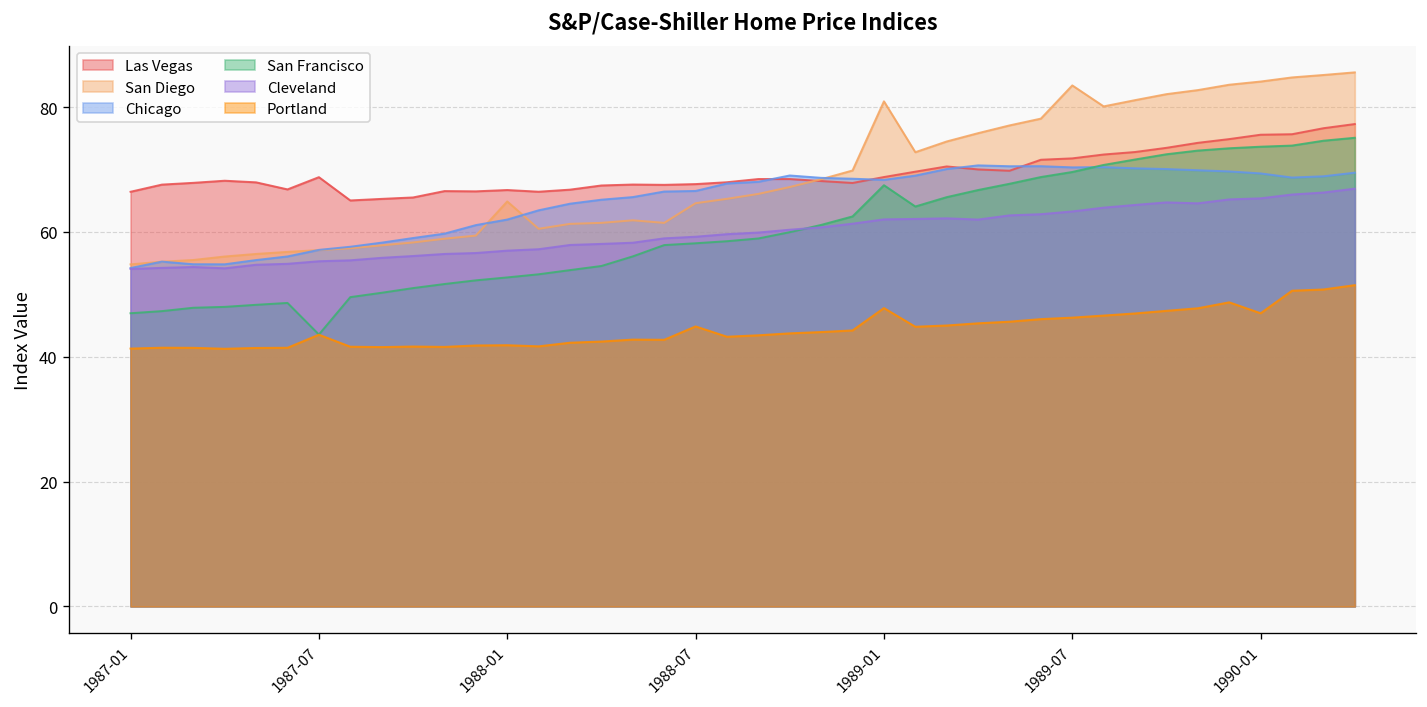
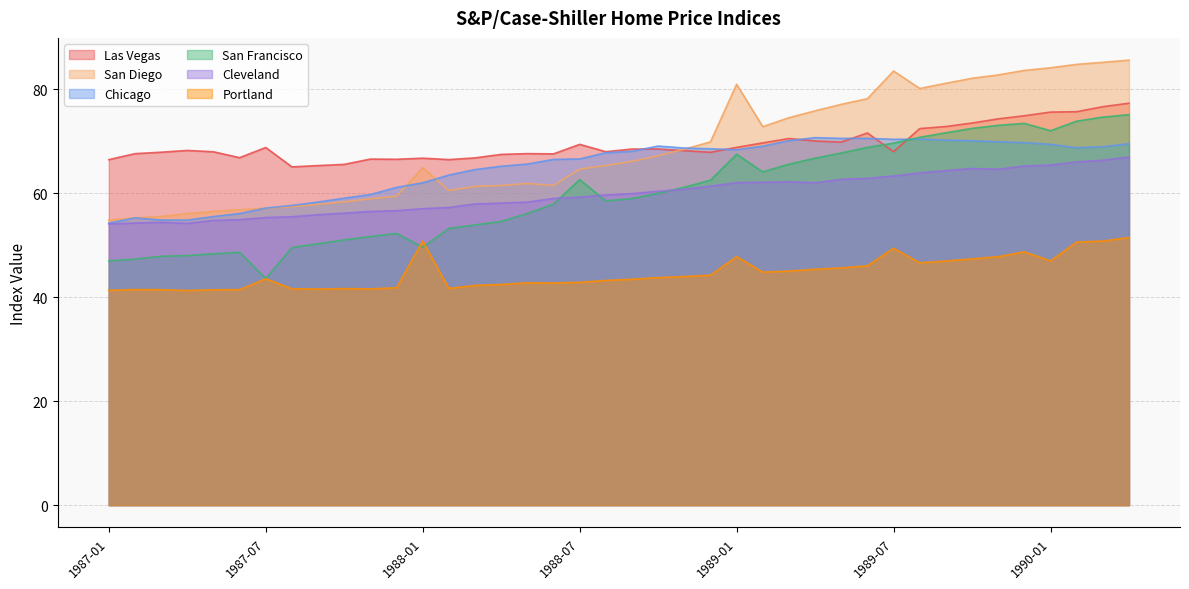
San Francisco, 1988-01: 53 -> 50
Portland, 1988-01: 42 -> 51
Las Vegas, 1988-07: 68 -> 69
San Francisco, 1988-07: 58 -> 63
Portland, 1988-07: 45 -> 43
Las Vegas, 1989-07: 72 -> 68
Portland, 1989-07: 46 -> 49
San Francisco, 1990-01: 74 -> 72
